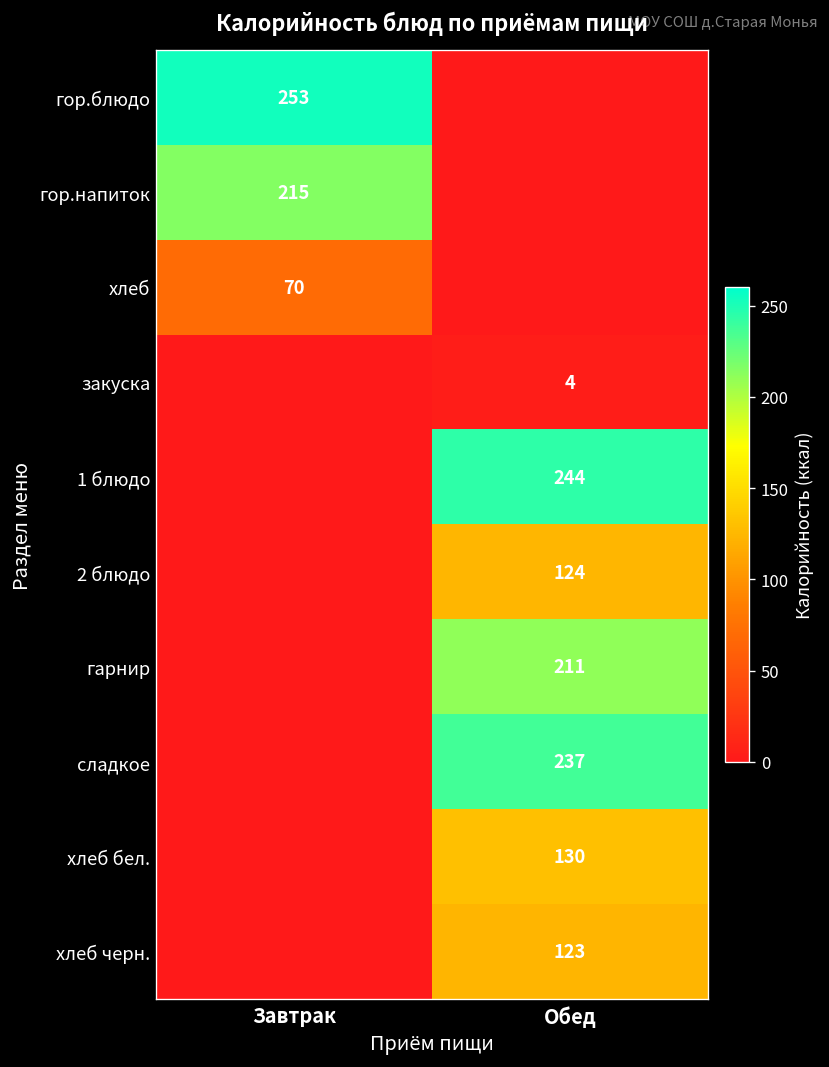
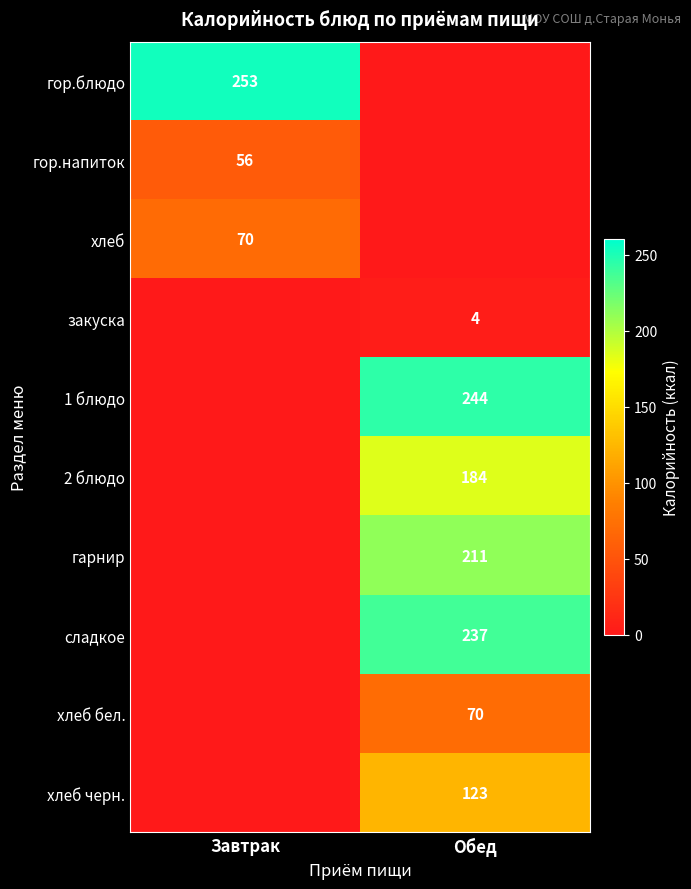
гор.напиток, Завтрак: 215 -> 56
2 блюдо, Обед: 124 -> 184
хлеб бел., Обед: 130 -> 70
